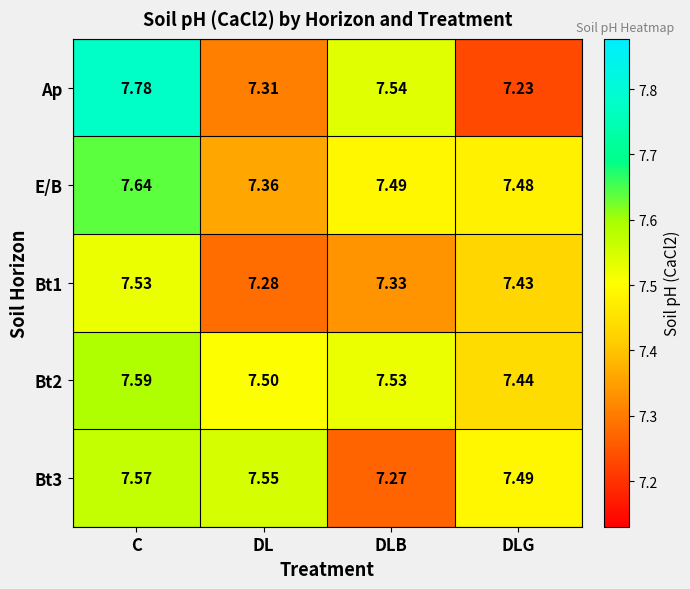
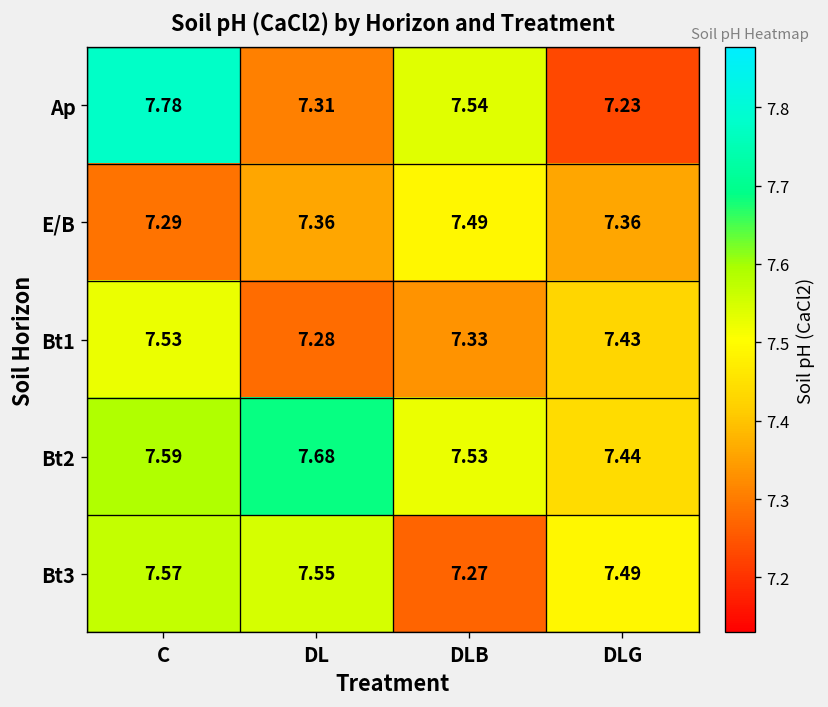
E/B, C: 7.64 -> 7.29
E/B, DLG: 7.48 -> 7.36
Bt2, DL: 7.50 -> 7.68
